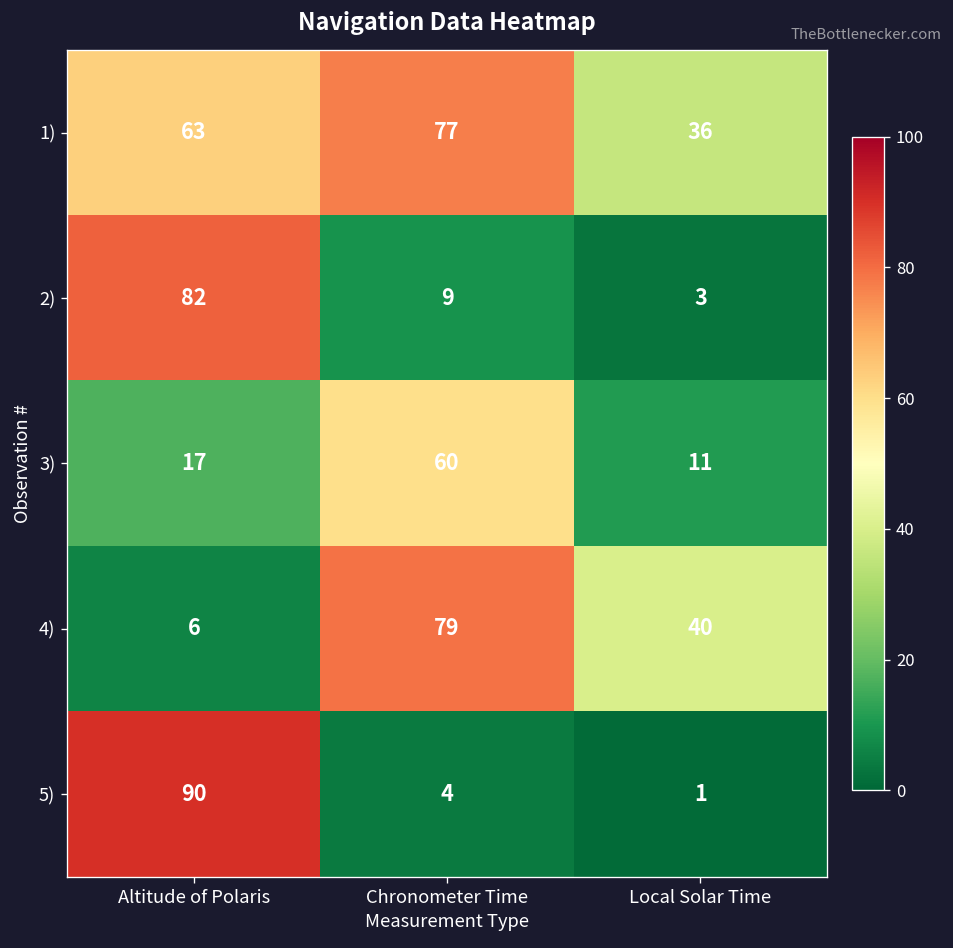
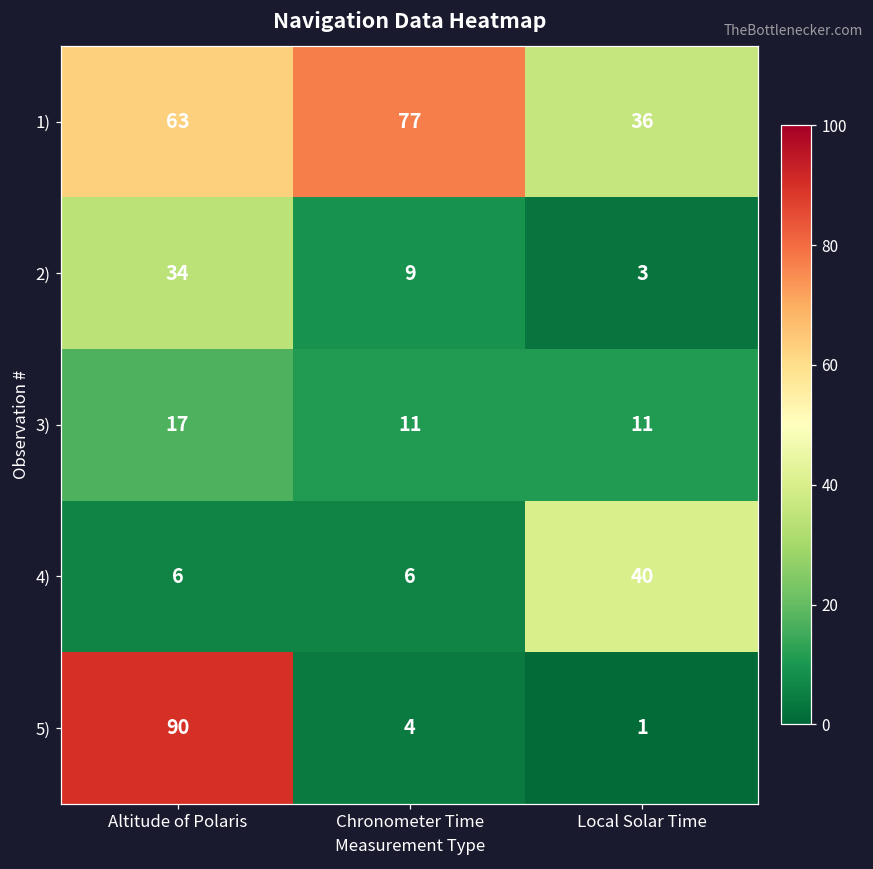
2), Altitude of Polaris: 82 -> 34
3), Chronometer Time: 60 -> 11
4), Chronometer Time: 79 -> 6
